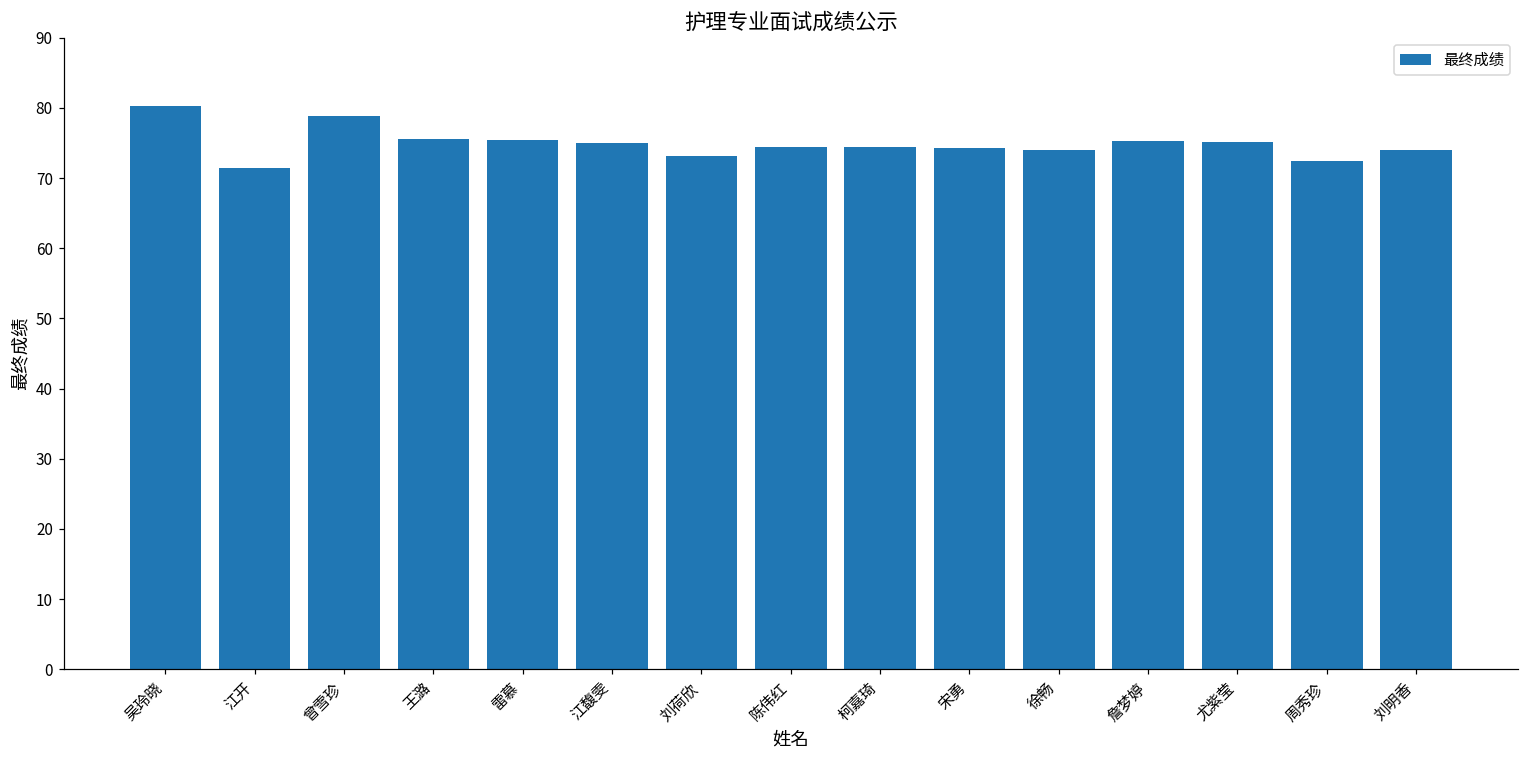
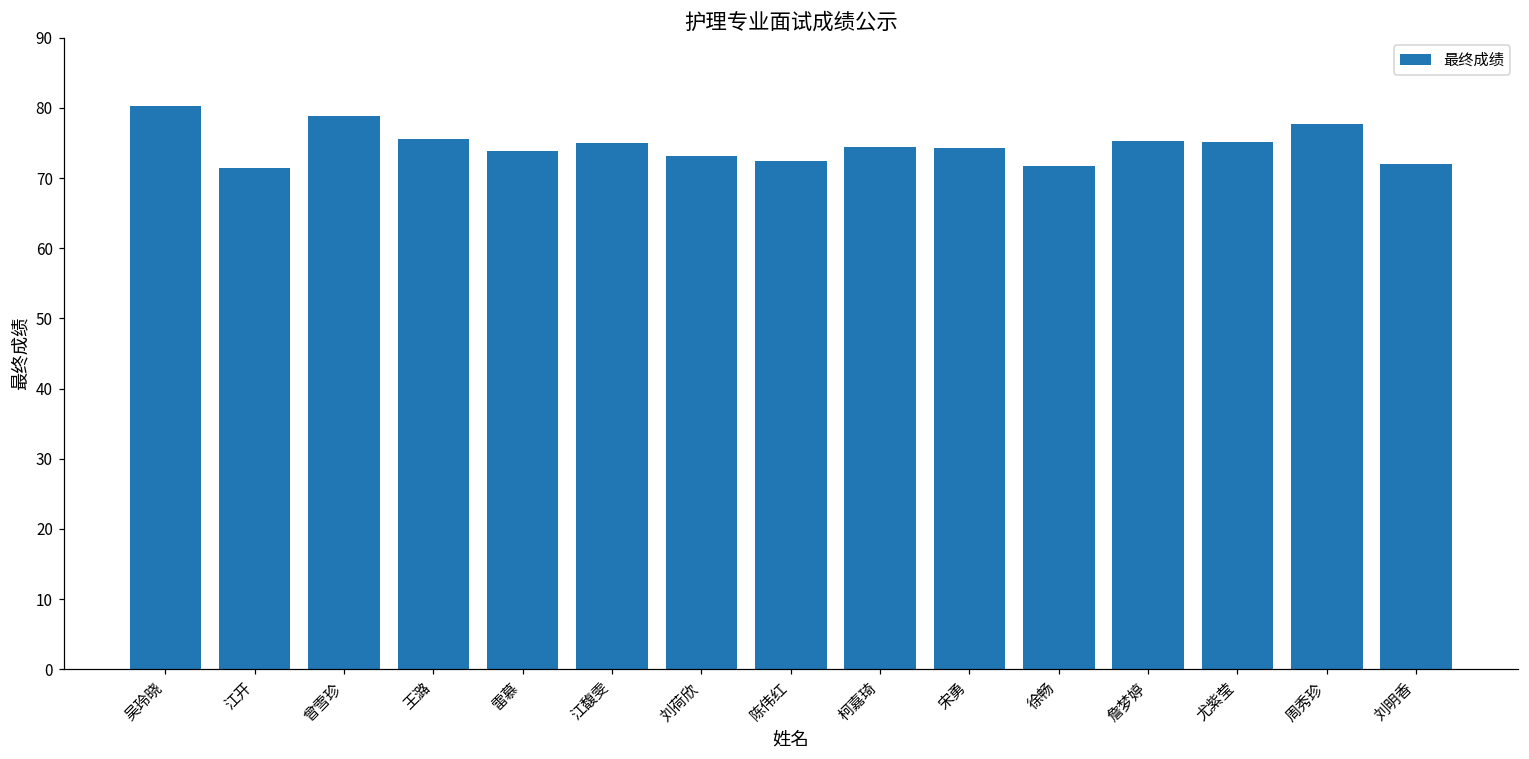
雷慕: 76 -> 74
陈伟红: 75 -> 72
徐畅: 74 -> 72
周秀珍: 72 -> 78
刘明香: 74 -> 72
